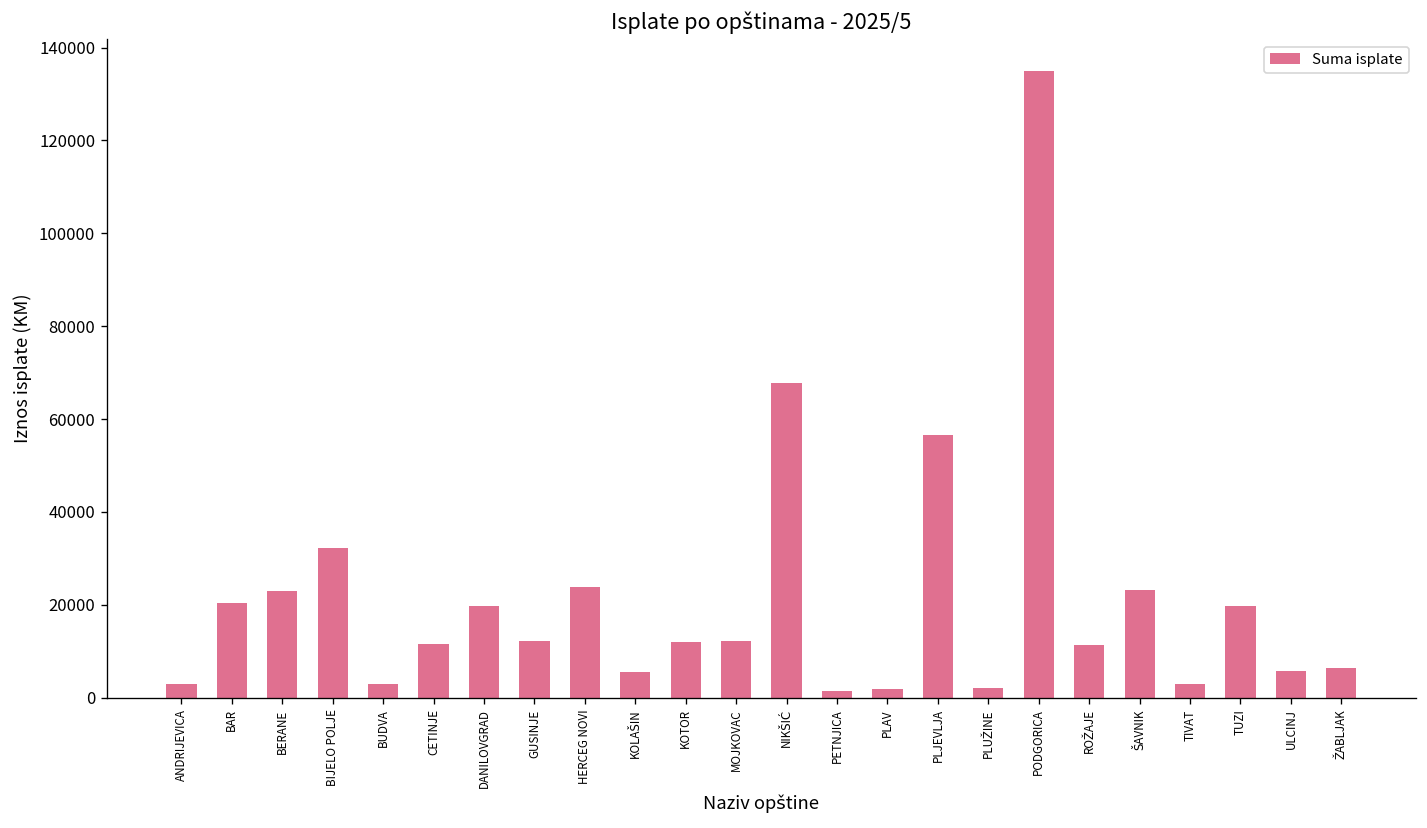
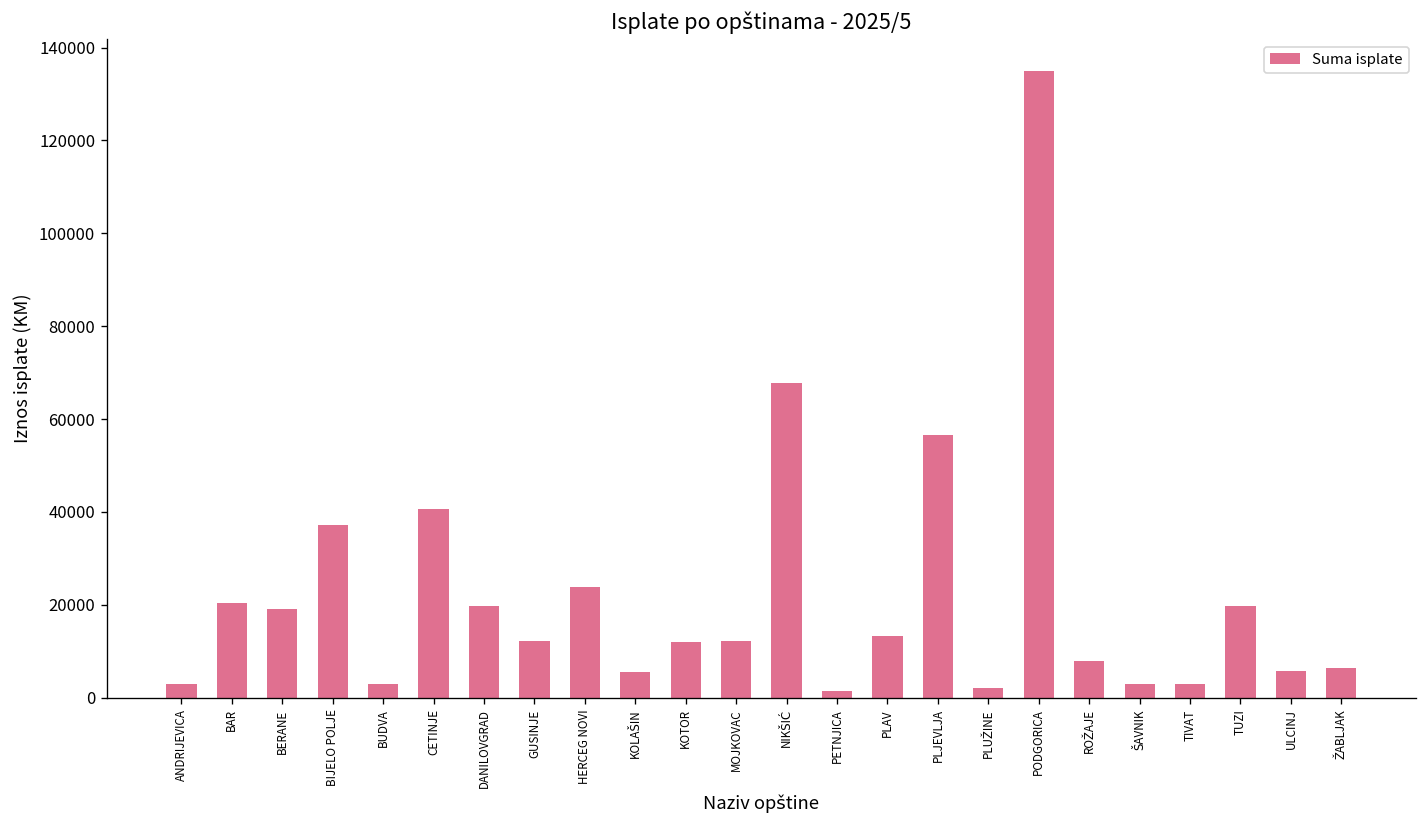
BERANE: 23000 -> 19000
BIJELO POLJE: 32000 -> 37000
CETINJE: 12000 -> 41000
PLAV: 2000 -> 13000
ROŽAJE: 11000 -> 8000
ŠAVNIK: 23000 -> 3000
